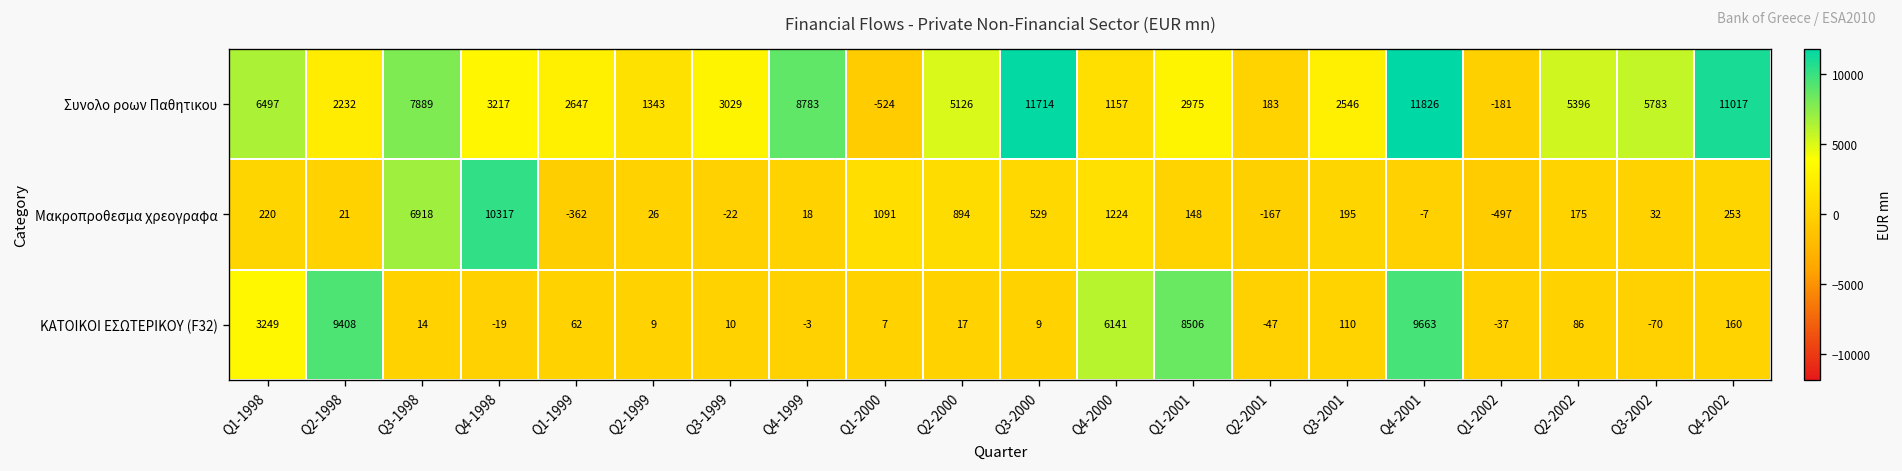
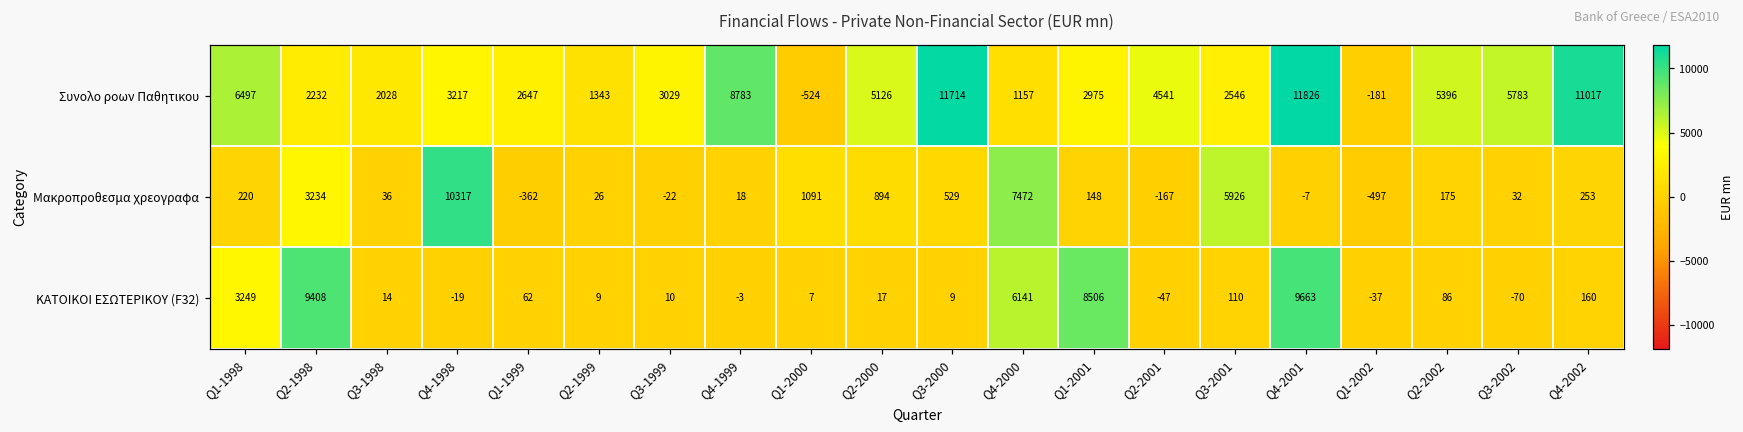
Συνολο ροων Παθητικου, Q3-1998: 7889 -> 2028
Συνολο ροων Παθητικου, Q2-2001: 183 -> 4541
Μακροπροθεσμα χρεογραφα, Q2-1998: 21 -> 3234
Μακροπροθεσμα χρεογραφα, Q3-1998: 6918 -> 36
Μακροπροθεσμα χρεογραφα, Q4-2000: 1224 -> 7472
Μακροπροθεσμα χρεογραφα, Q3-2001: 195 -> 5926
